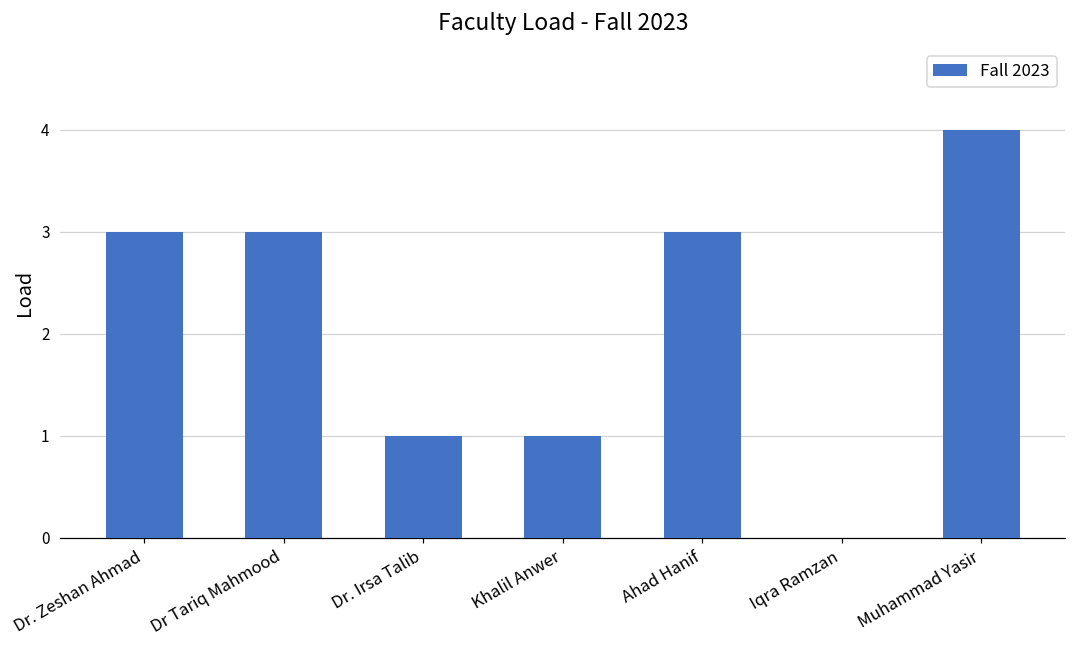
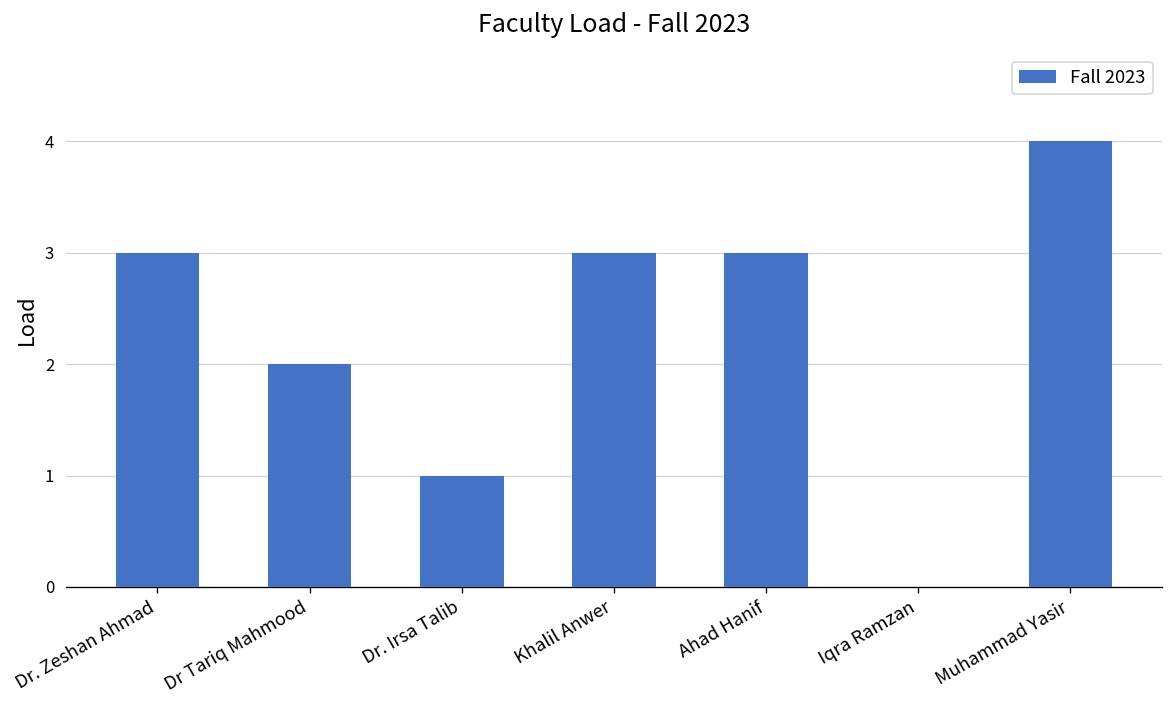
Dr Tariq Mahmood: 3 -> 2
Khalil Anwer: 1 -> 3
